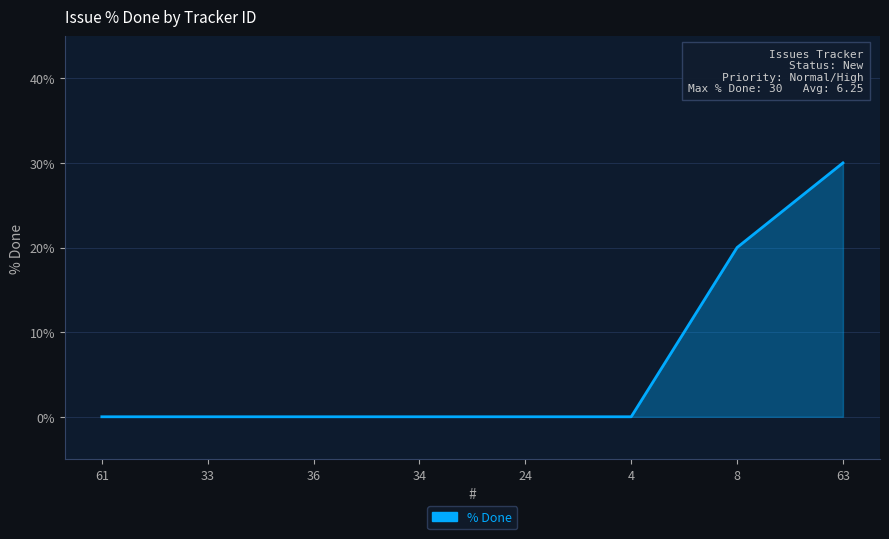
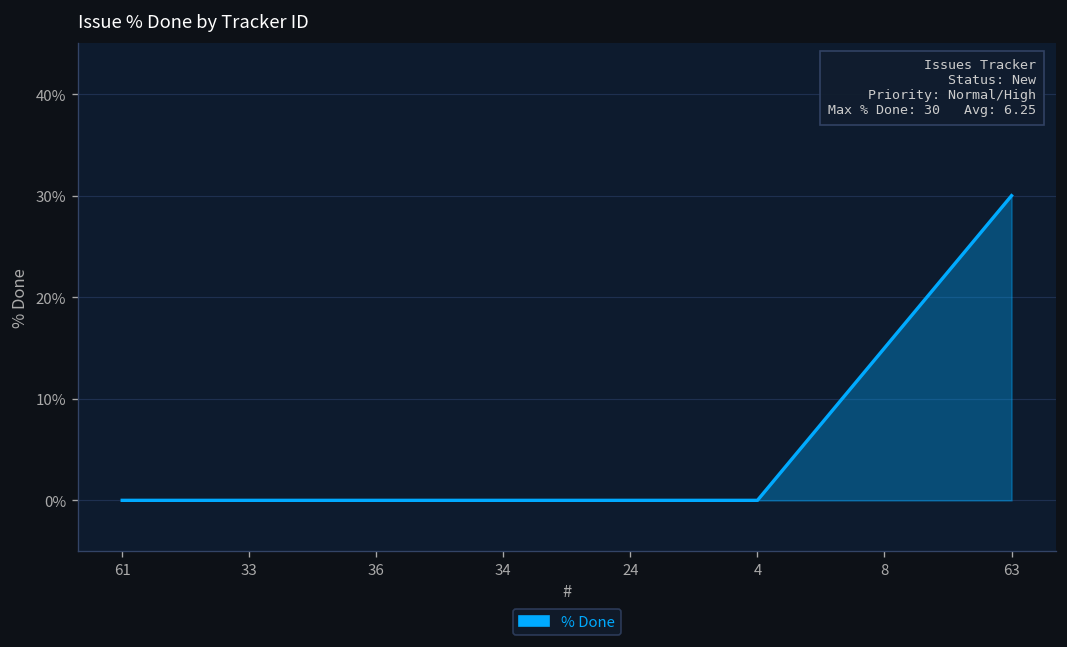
8: 20% -> 15%
